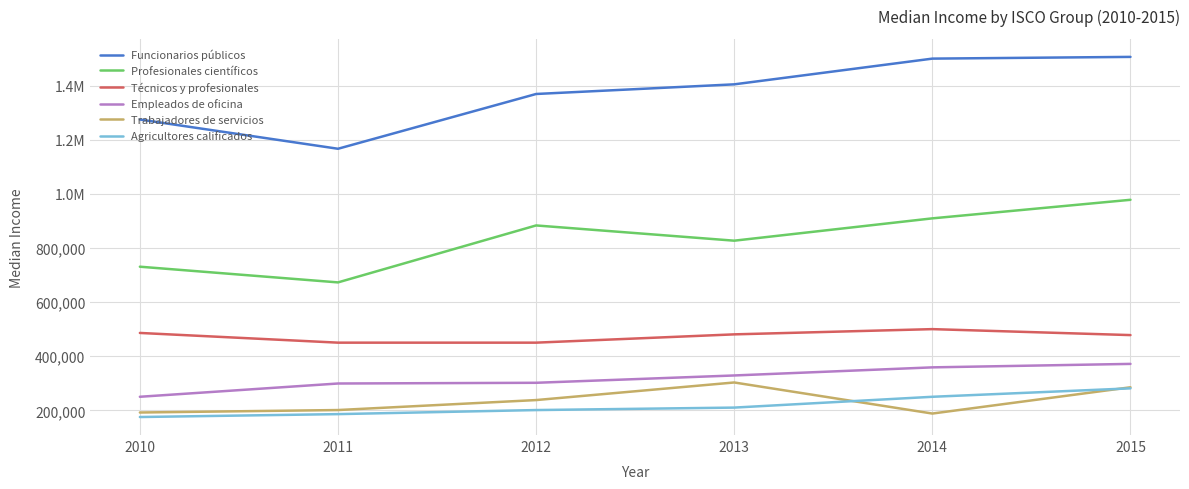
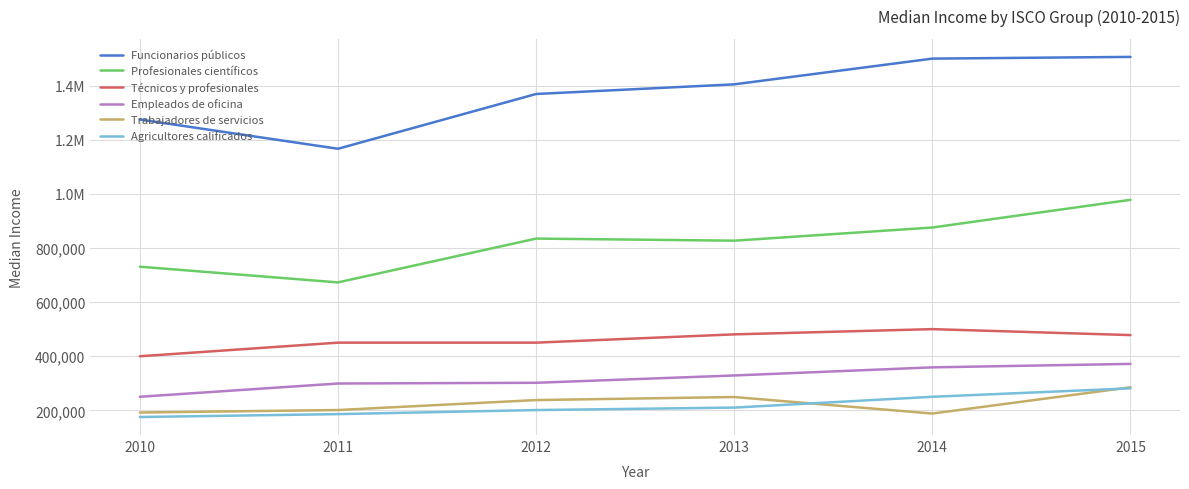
Técnicos y profesionales, 2010: 490,000 -> 400,000
Profesionales científicos, 2012: 880,000 -> 830,000
Trabajadores de servicios, 2013: 300,000 -> 250,000
Profesionales científicos, 2014: 910,000 -> 880,000
